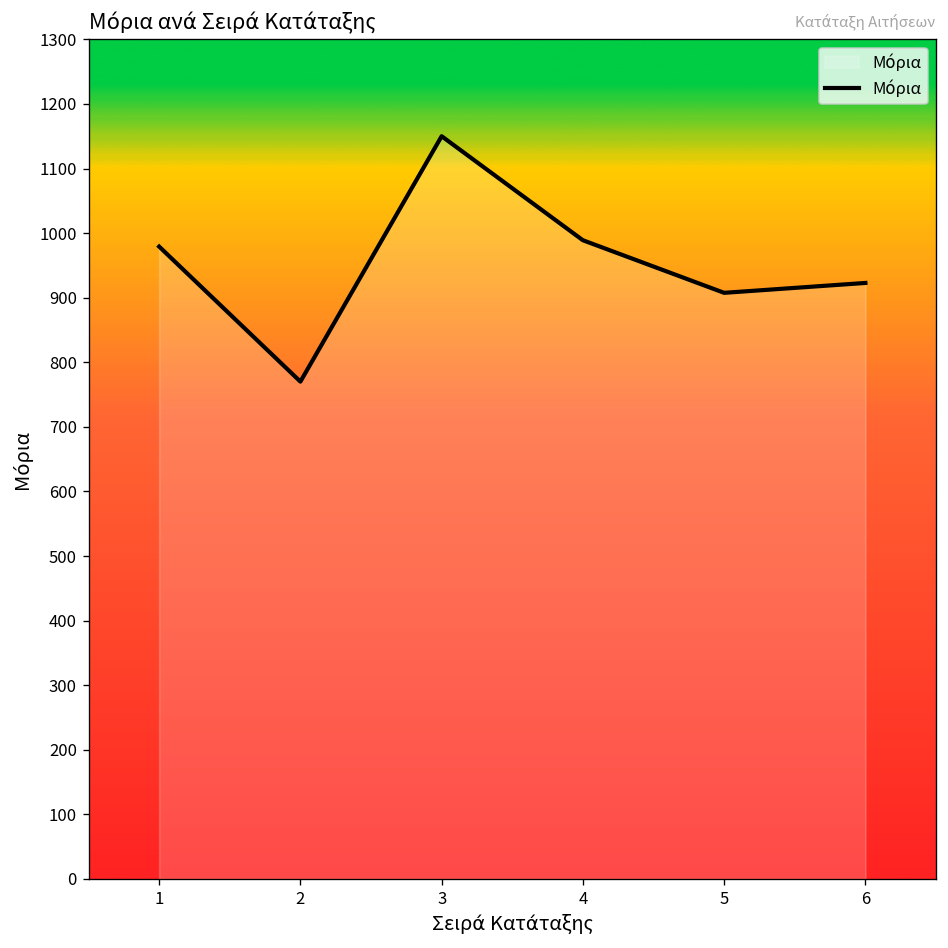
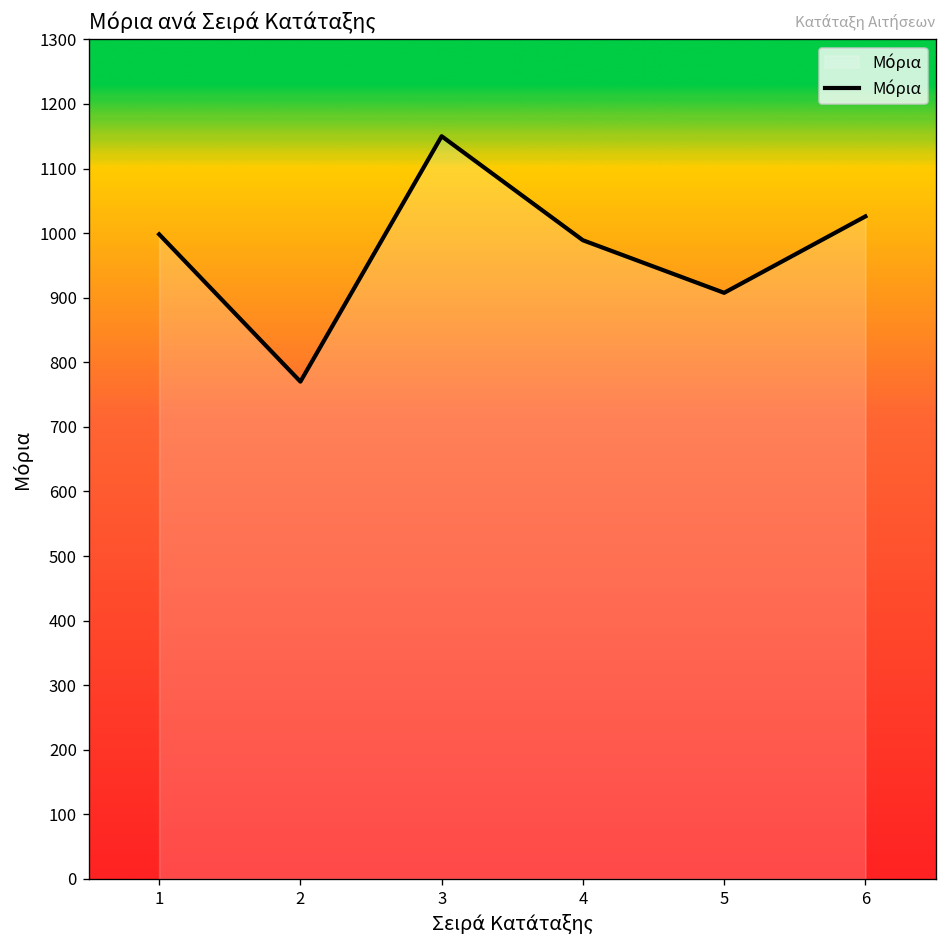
1: 980 -> 1000
6: 920 -> 1030
